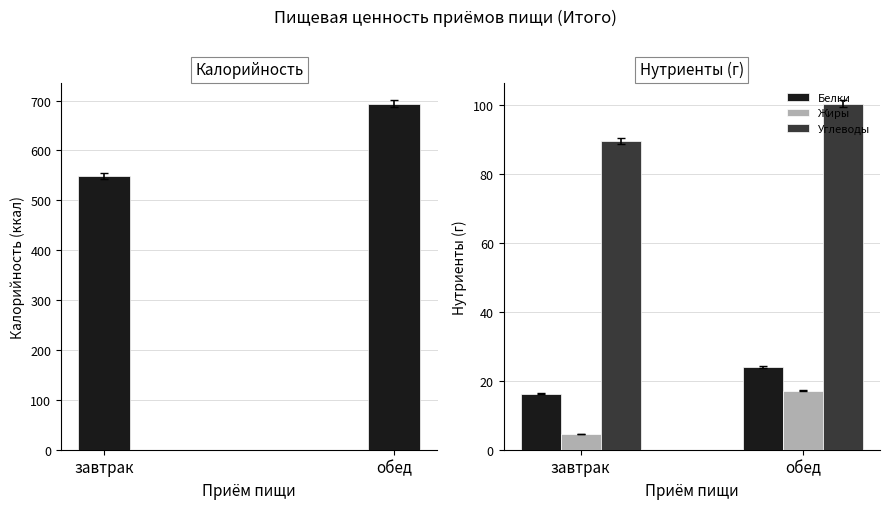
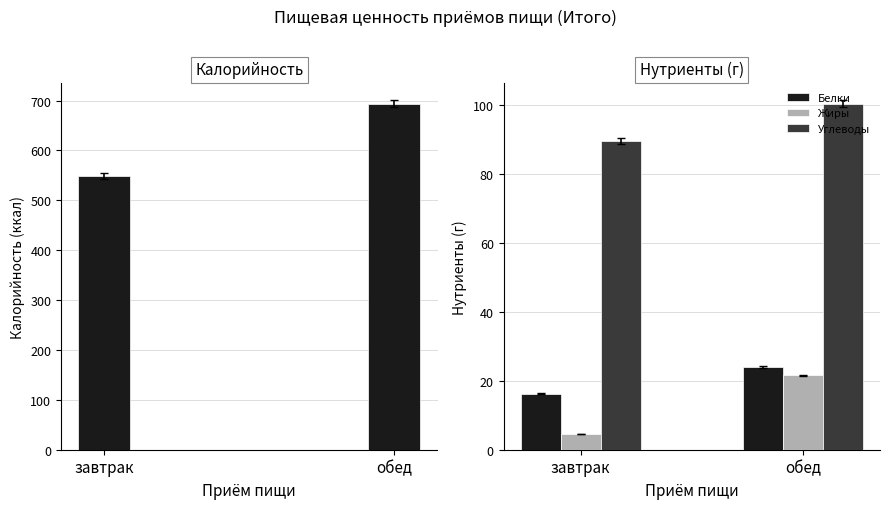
Нутриенты (г), Жиры, обед: 17 -> 22
